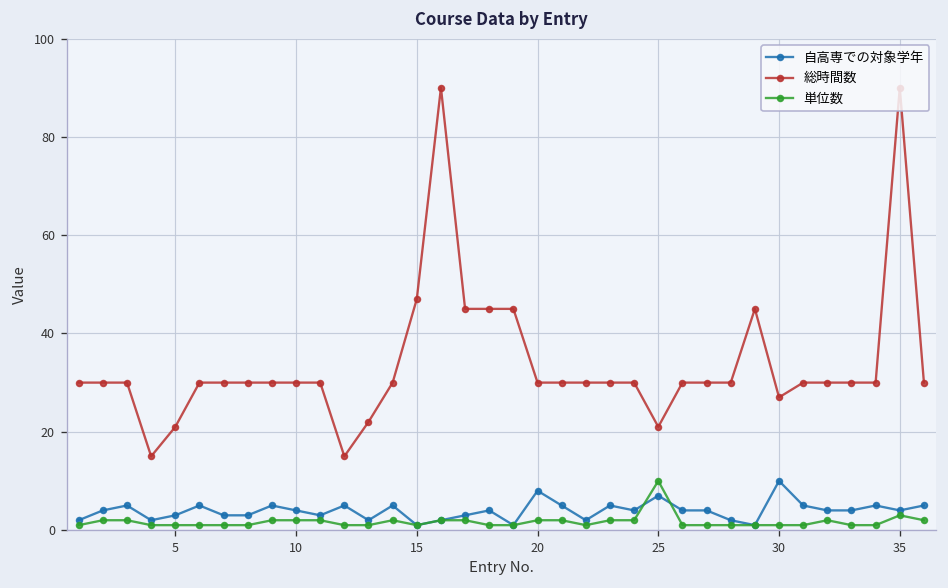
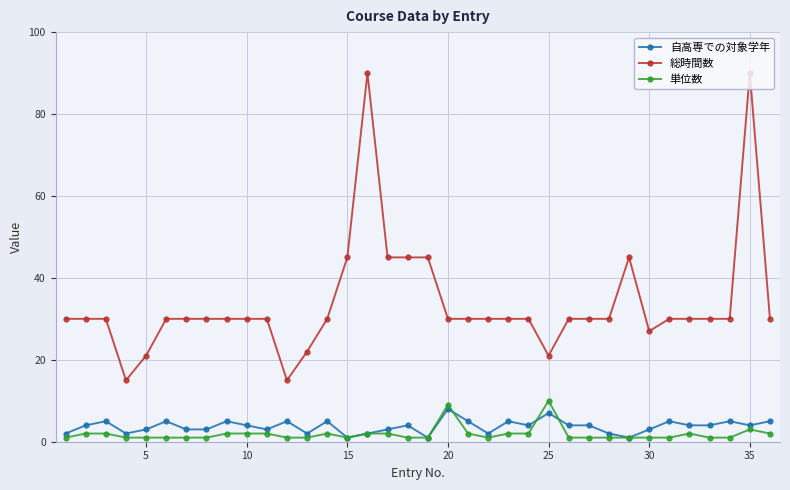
総時間数, 15: 47 -> 45
単位数, 20: 2 -> 9
自高専での対象学年, 30: 10 -> 3
